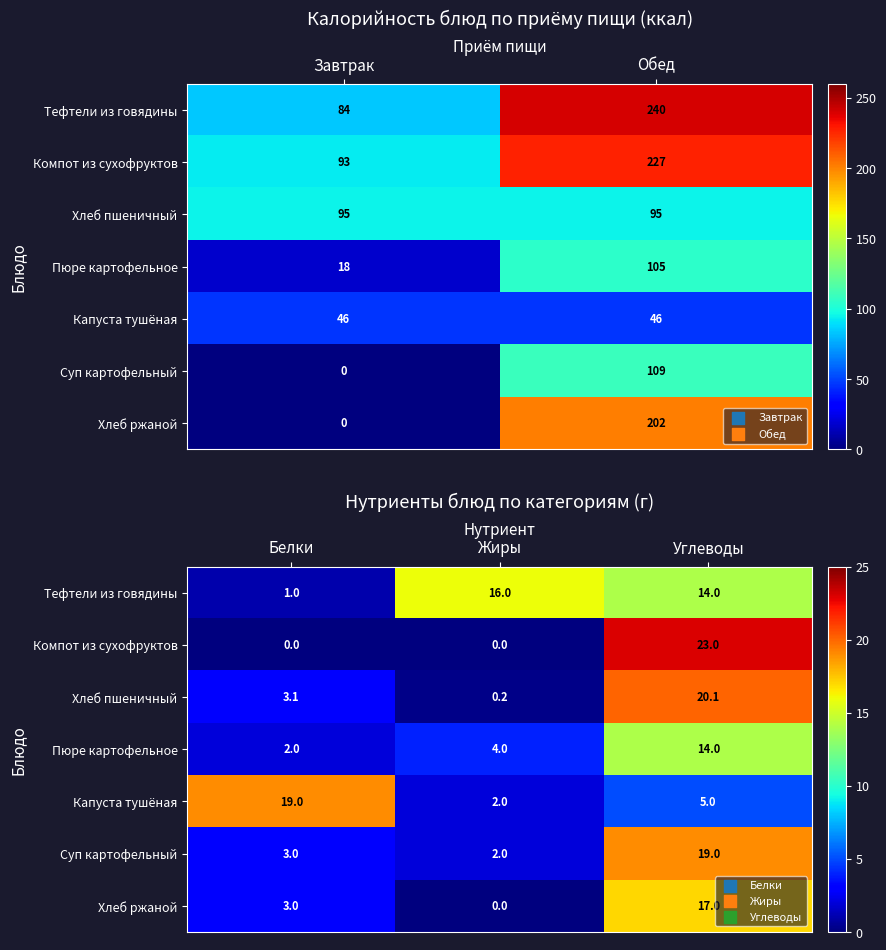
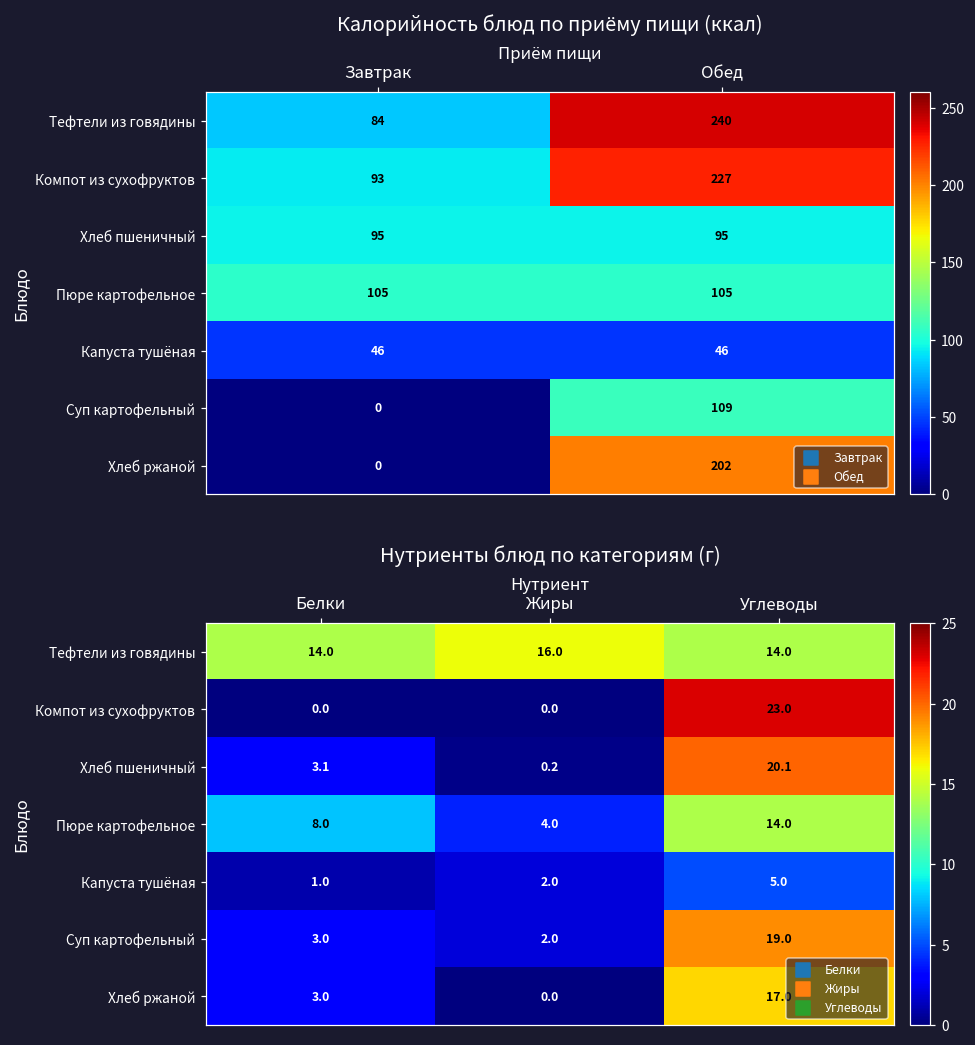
Калорийность блюд по приёму пищи (ккал), Пюре картофельное, Завтрак: 18 -> 105
Нутриенты блюд по категориям (г), Тефтели из говядины, Белки: 1.0 -> 14.0
Нутриенты блюд по категориям (г), Пюре картофельное, Белки: 2.0 -> 8.0
Нутриенты блюд по категориям (г), Капуста тушёная, Белки: 19.0 -> 1.0
